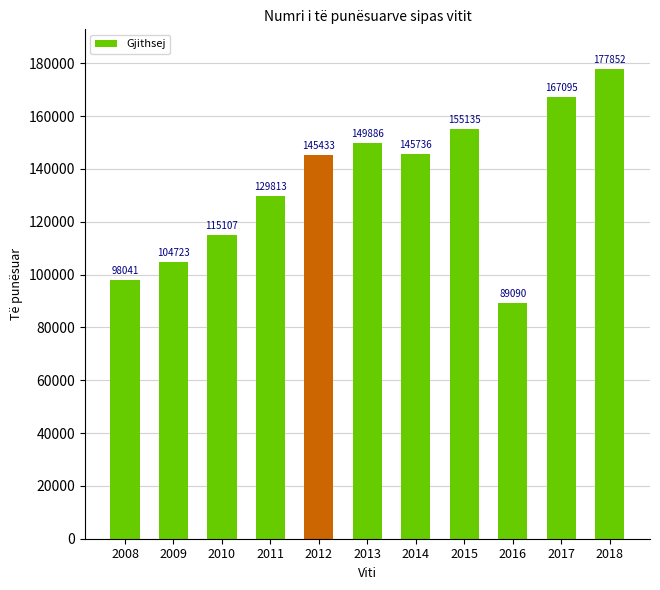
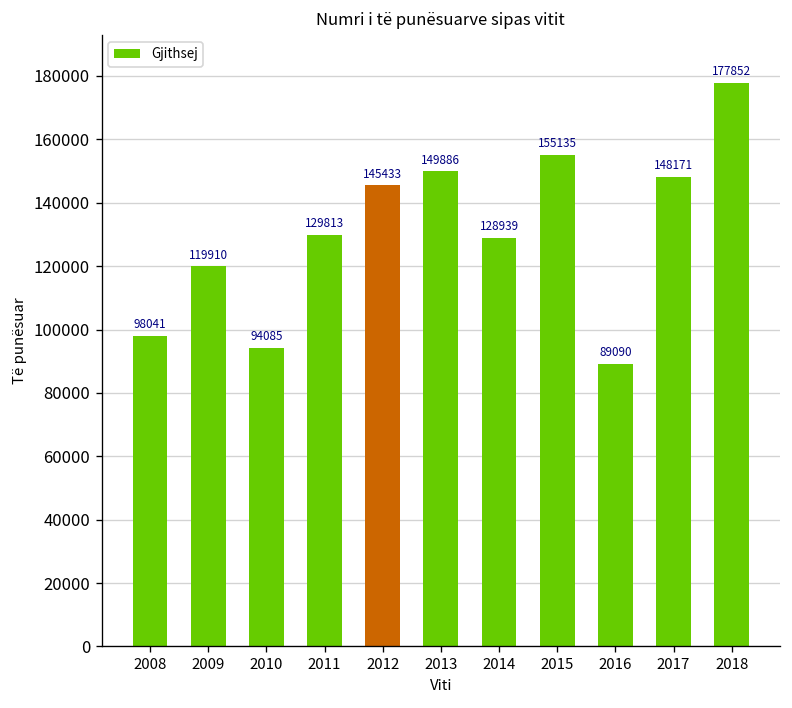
2009: 104723 -> 119910
2010: 115107 -> 94085
2014: 145736 -> 128939
2017: 167095 -> 148171
